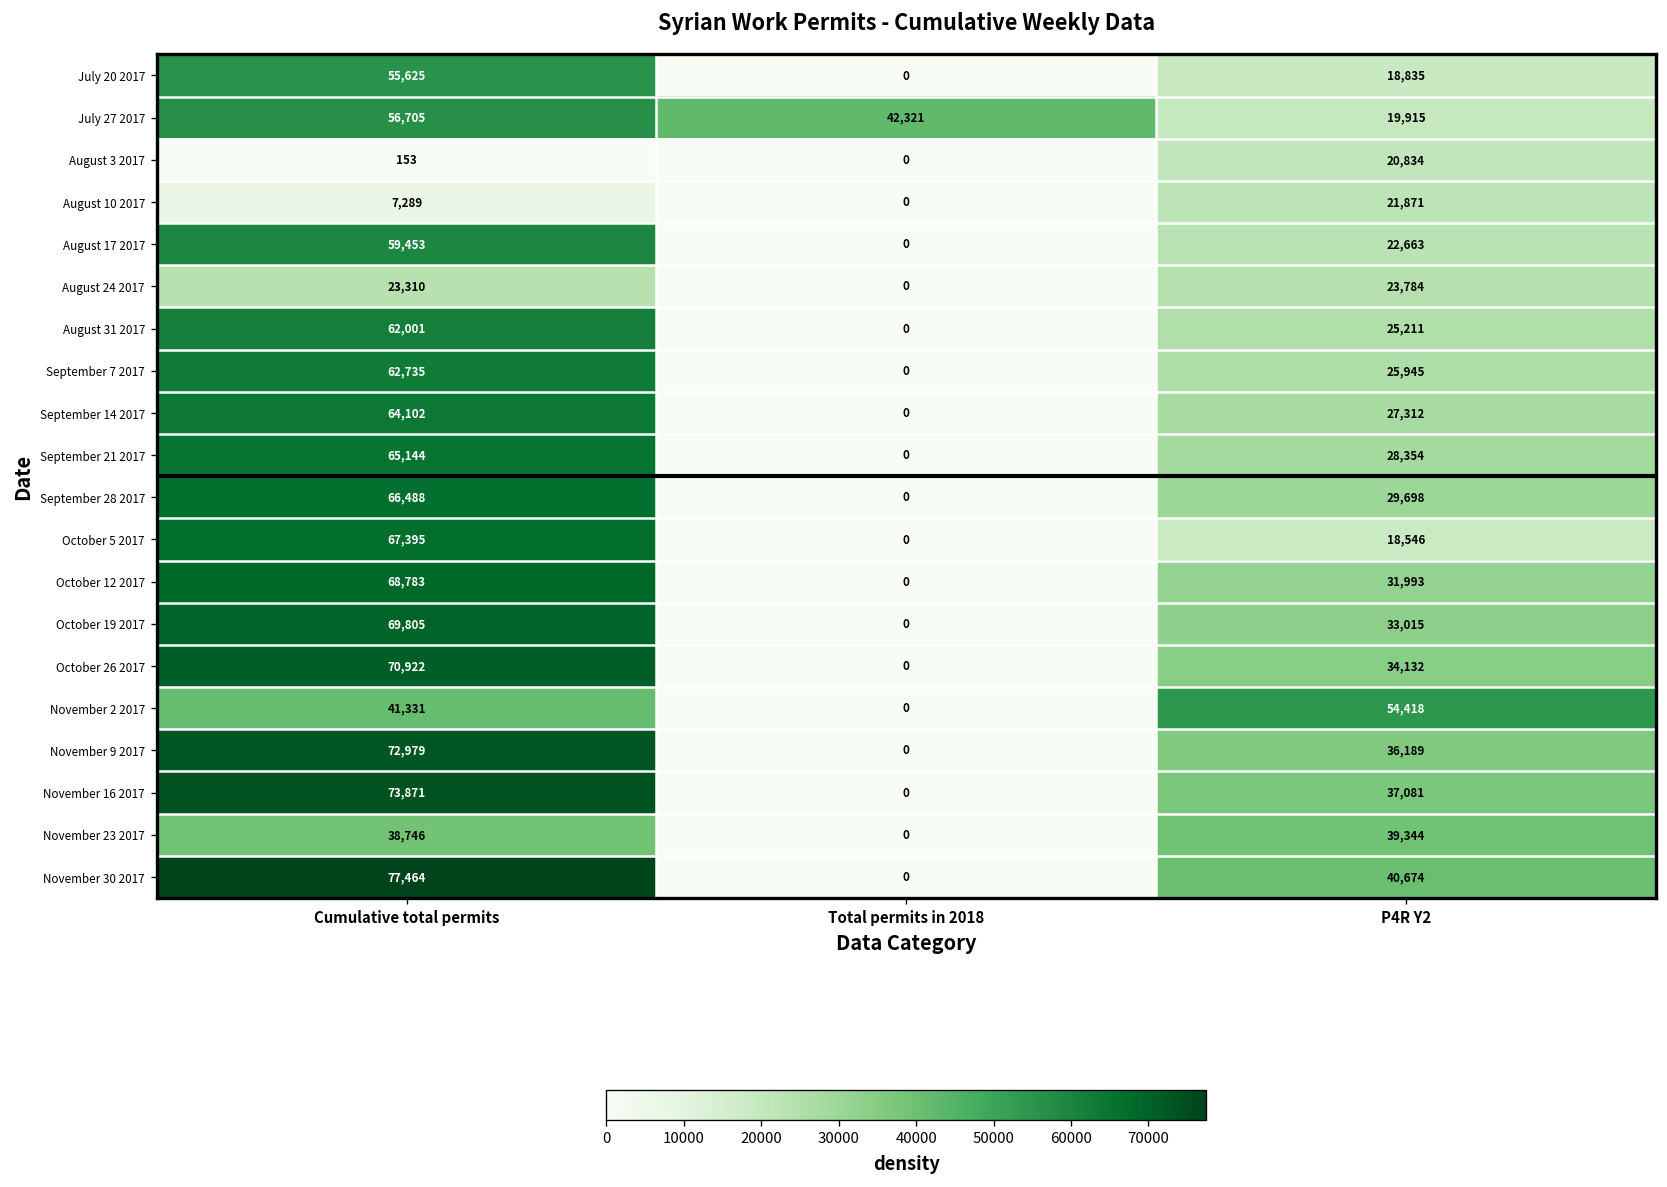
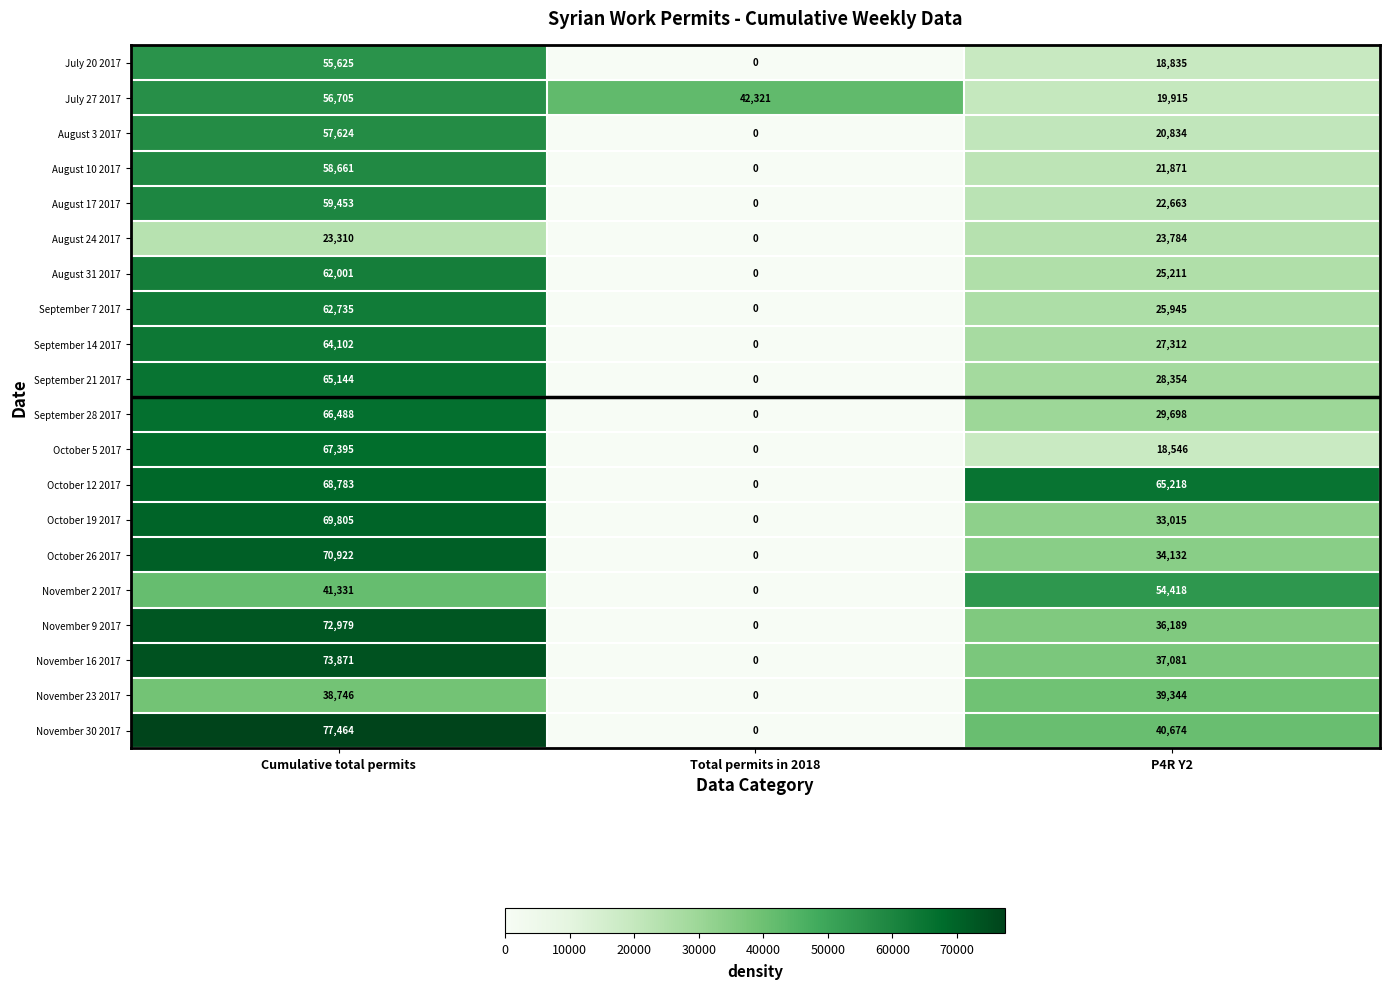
August 3 2017, Cumulative total permits: 153 -> 57,624
August 10 2017, Cumulative total permits: 7,289 -> 58,661
October 12 2017, P4R Y2: 31,993 -> 65,218
